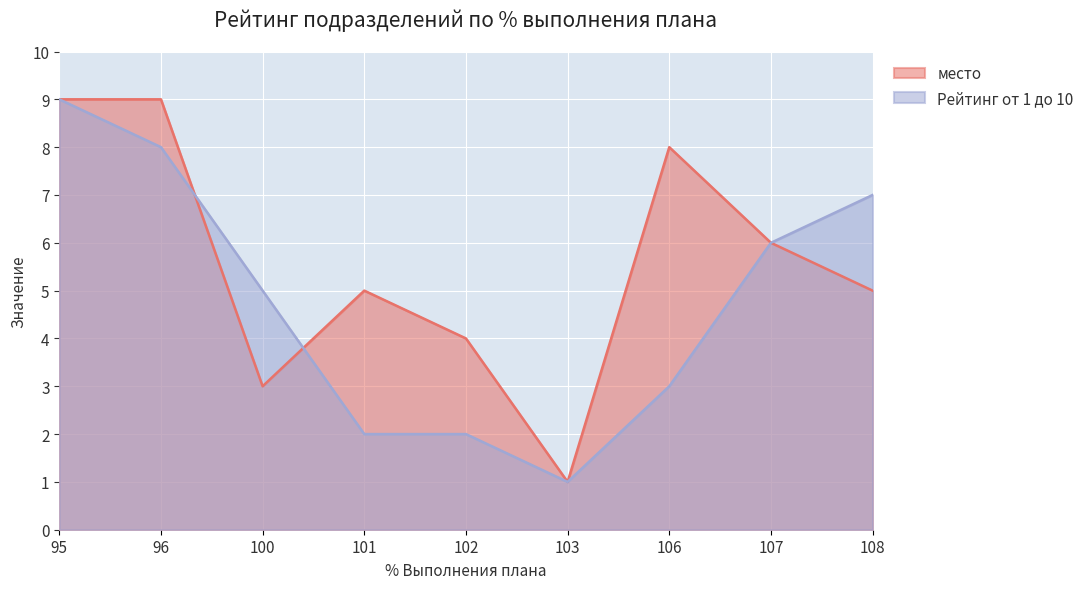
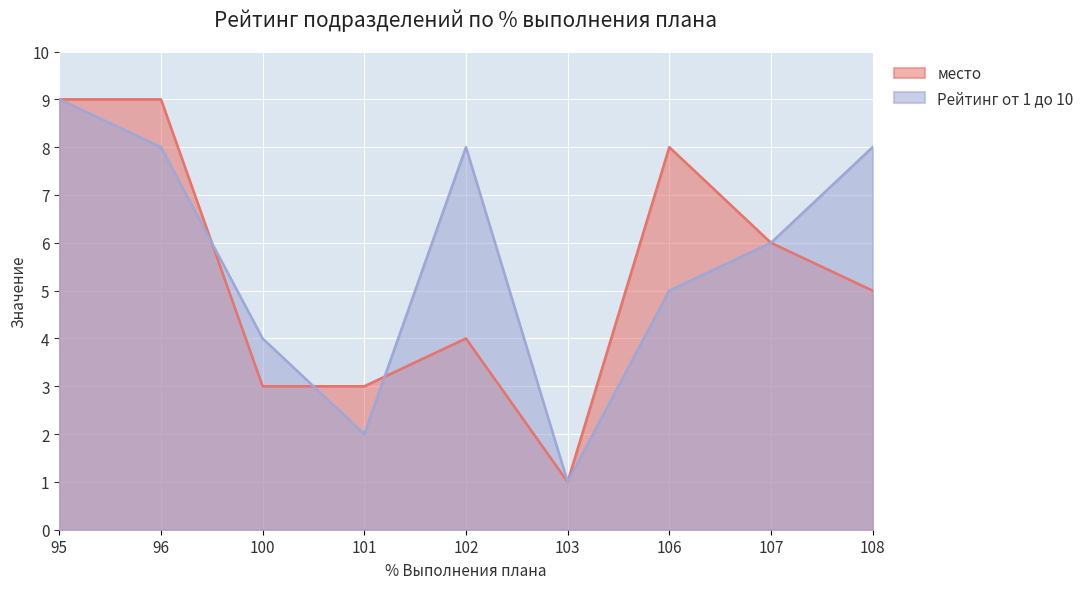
Рейтинг от 1 до 10, 100: 5 -> 4
место, 101: 5 -> 3
Рейтинг от 1 до 10, 102: 2 -> 8
Рейтинг от 1 до 10, 106: 3 -> 5
Рейтинг от 1 до 10, 108: 7 -> 8
